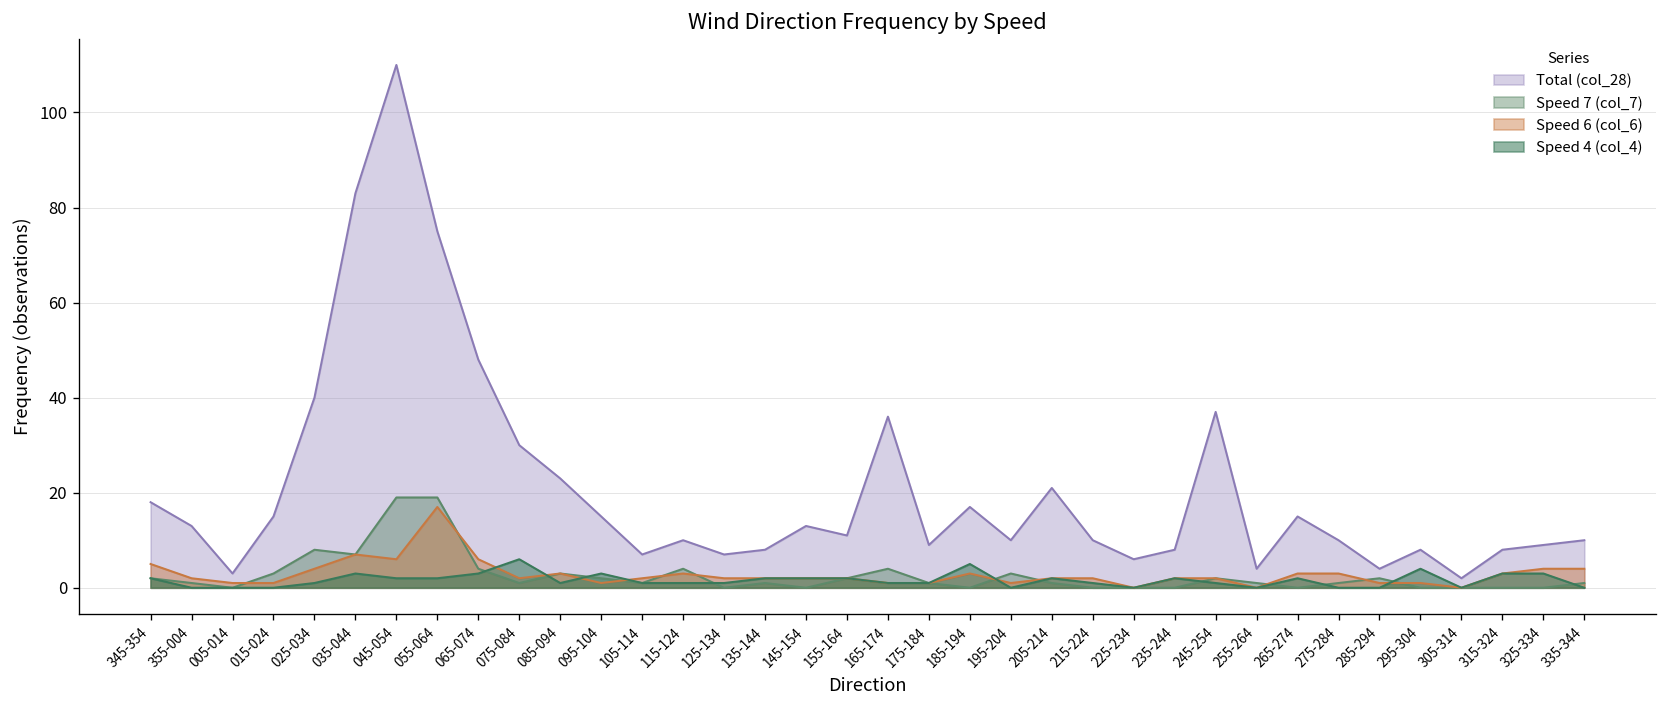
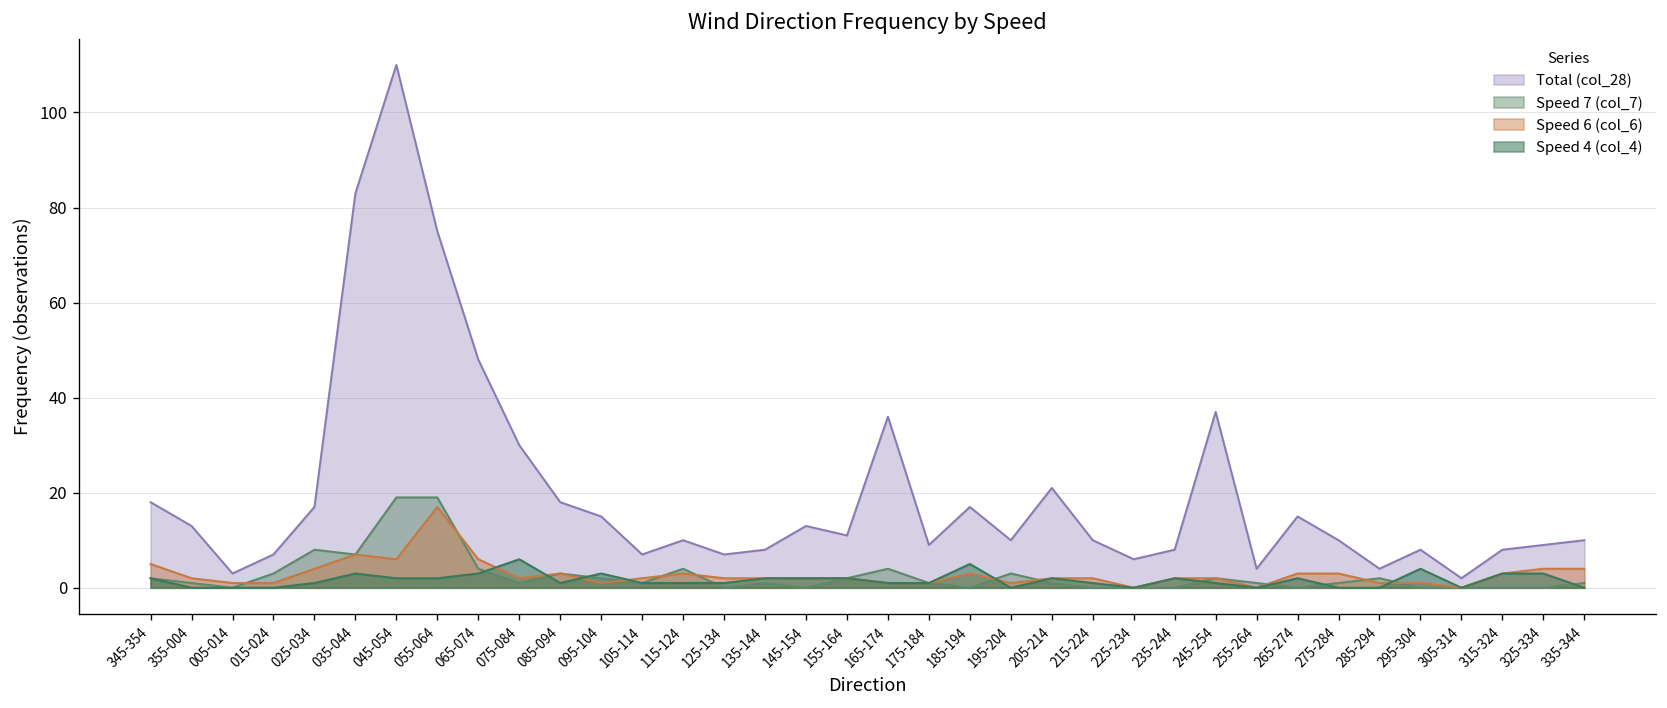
Total (col_28), 015-024: 15 -> 7
Total (col_28), 025-034: 40 -> 17
Total (col_28), 085-094: 23 -> 18
